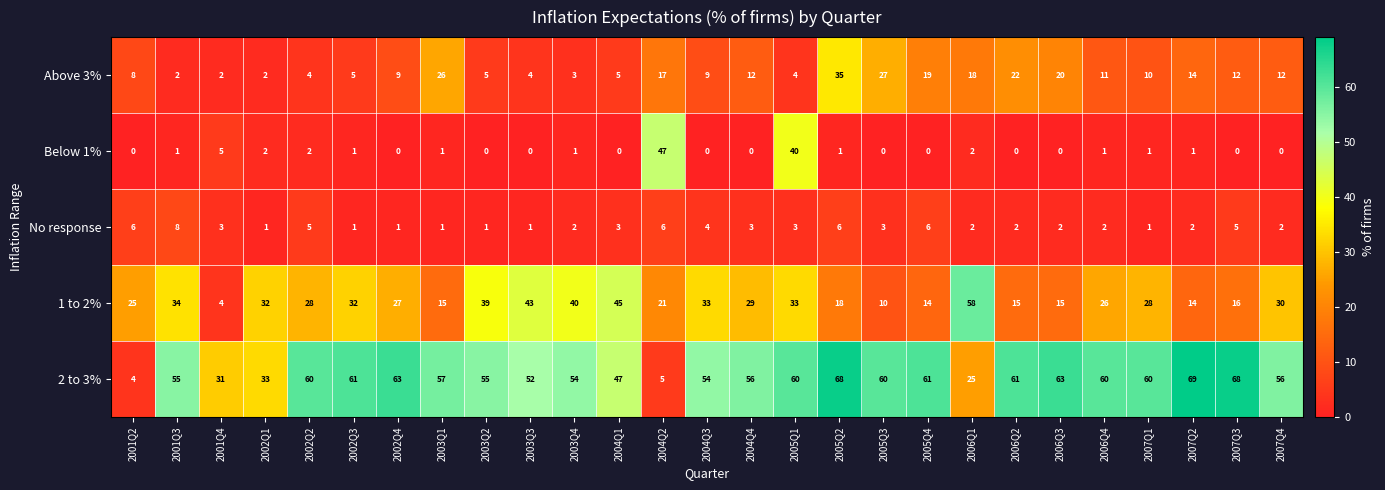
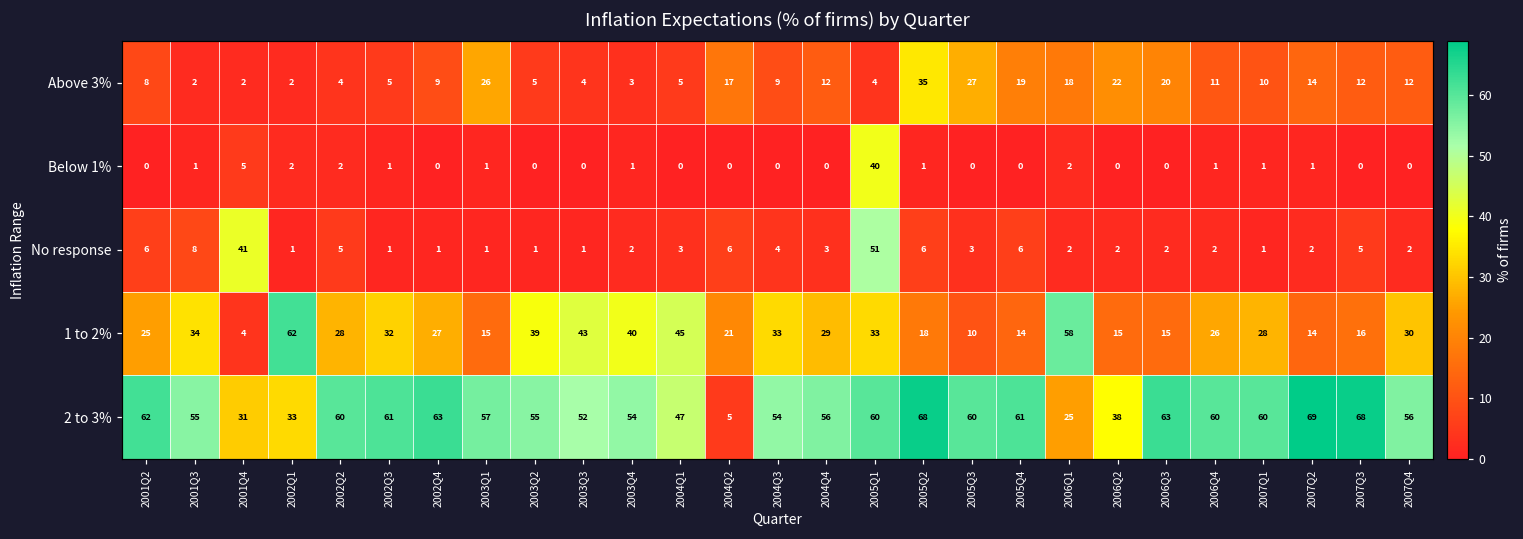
Below 1%, 2004Q2: 47 -> 0
No response, 2001Q4: 3 -> 41
No response, 2005Q1: 3 -> 51
1 to 2%, 2002Q1: 32 -> 62
2 to 3%, 2001Q2: 4 -> 62
2 to 3%, 2006Q2: 61 -> 38
